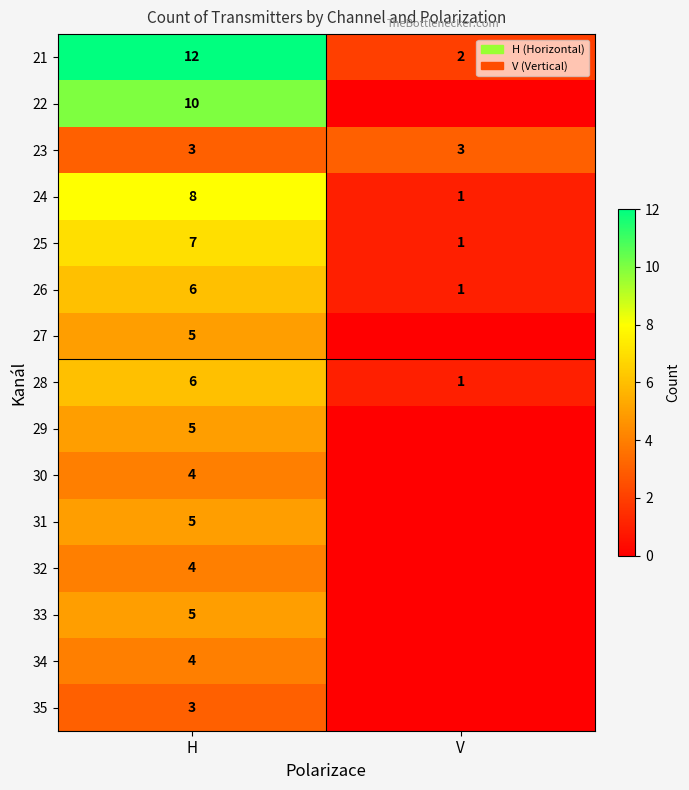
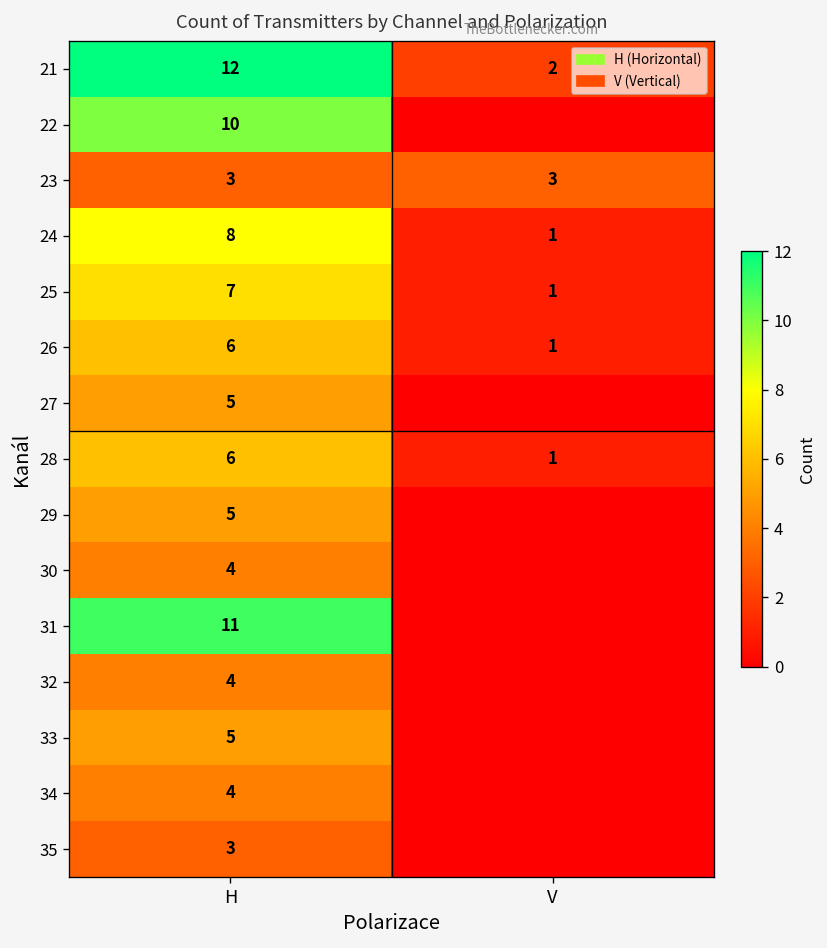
31, H: 5 -> 11
